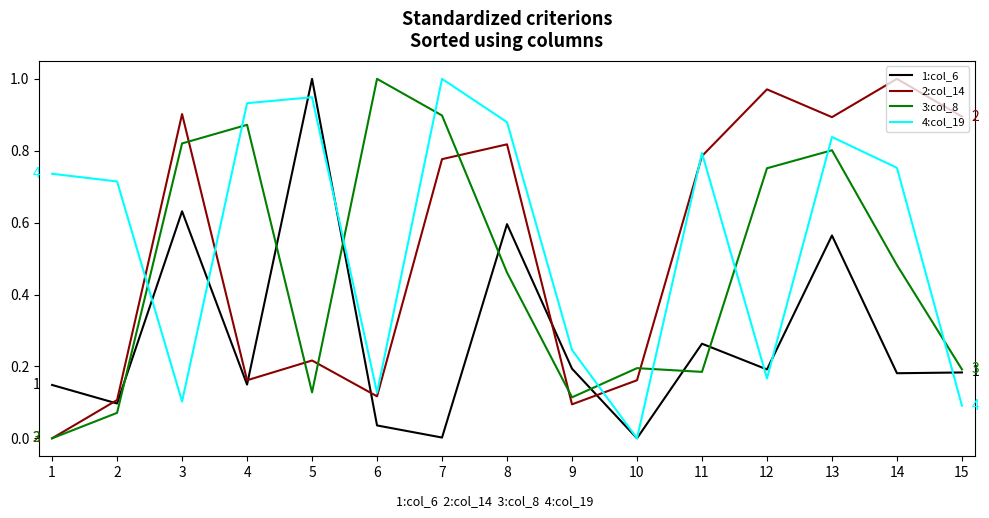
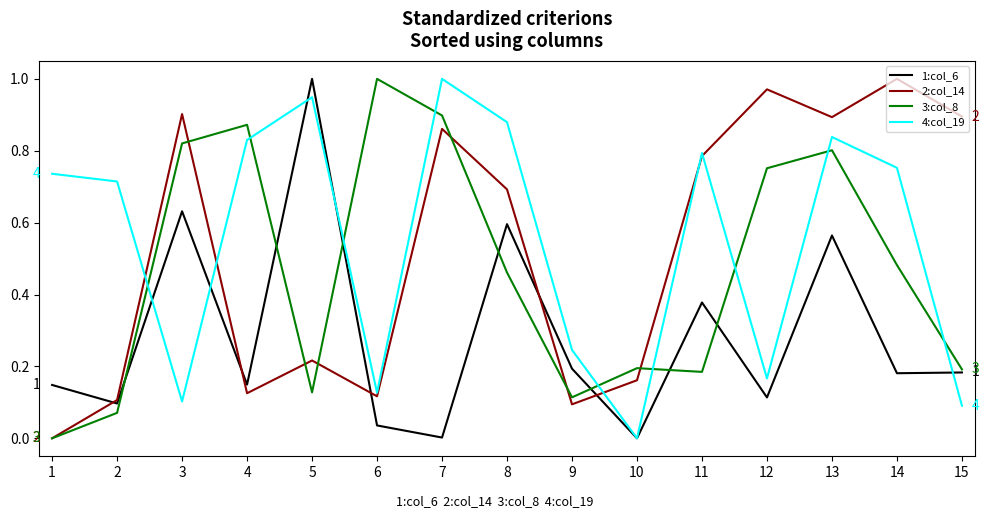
2:col_14, 4: 0.16 -> 0.13
4:col_19, 4: 0.93 -> 0.83
2:col_14, 7: 0.78 -> 0.86
2:col_14, 8: 0.82 -> 0.69
1:col_6, 11: 0.26 -> 0.38
1:col_6, 12: 0.19 -> 0.11
